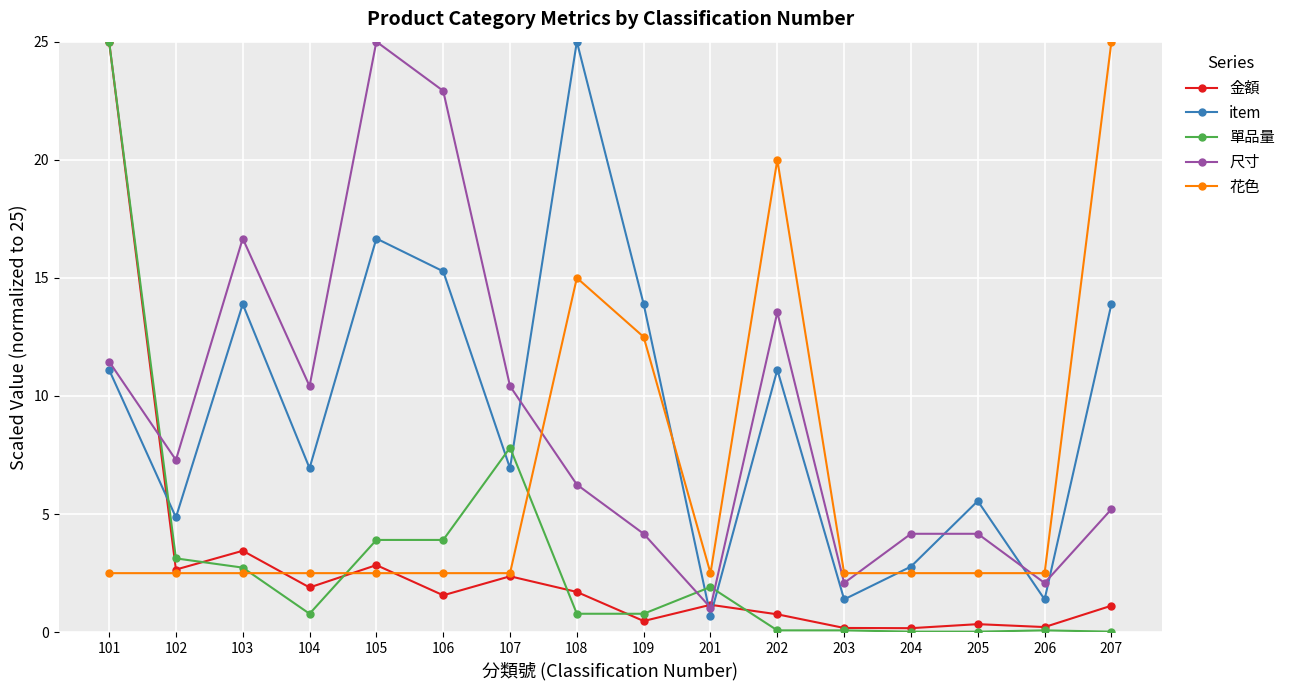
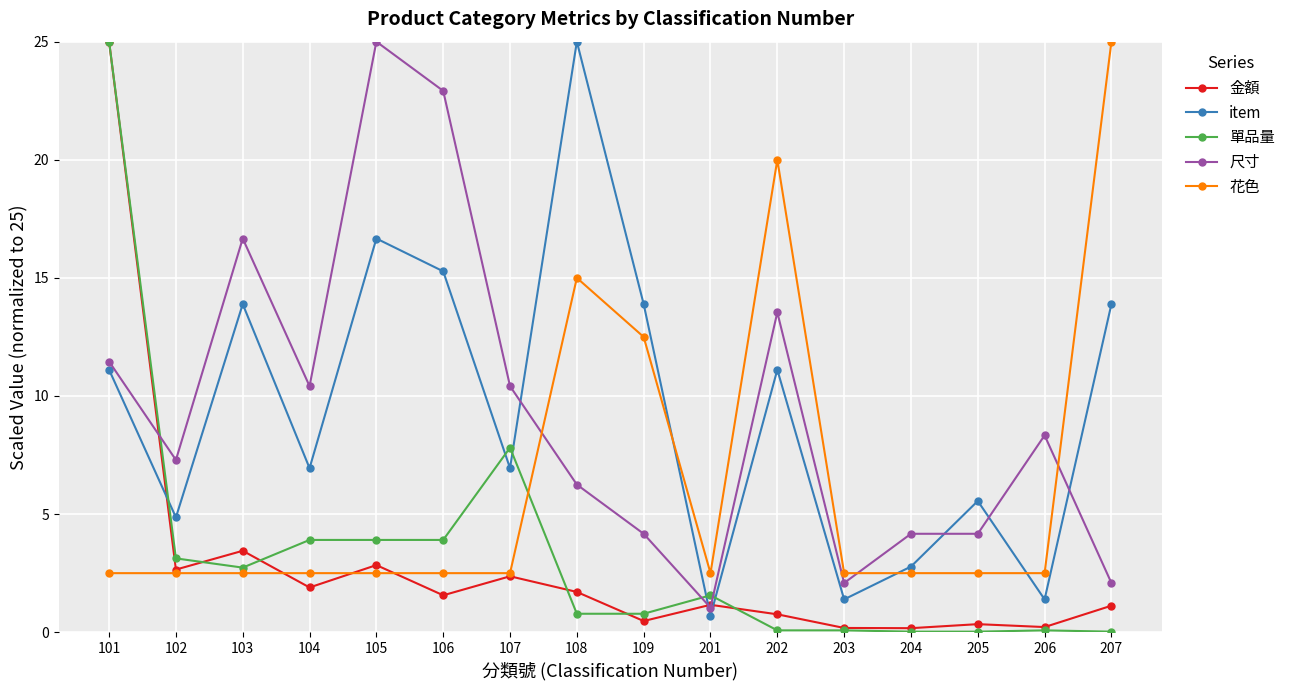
單品量, 104: 0.8 -> 3.9
單品量, 201: 1.9 -> 1.6
尺寸, 206: 2.1 -> 8.3
尺寸, 207: 5.2 -> 2.1
